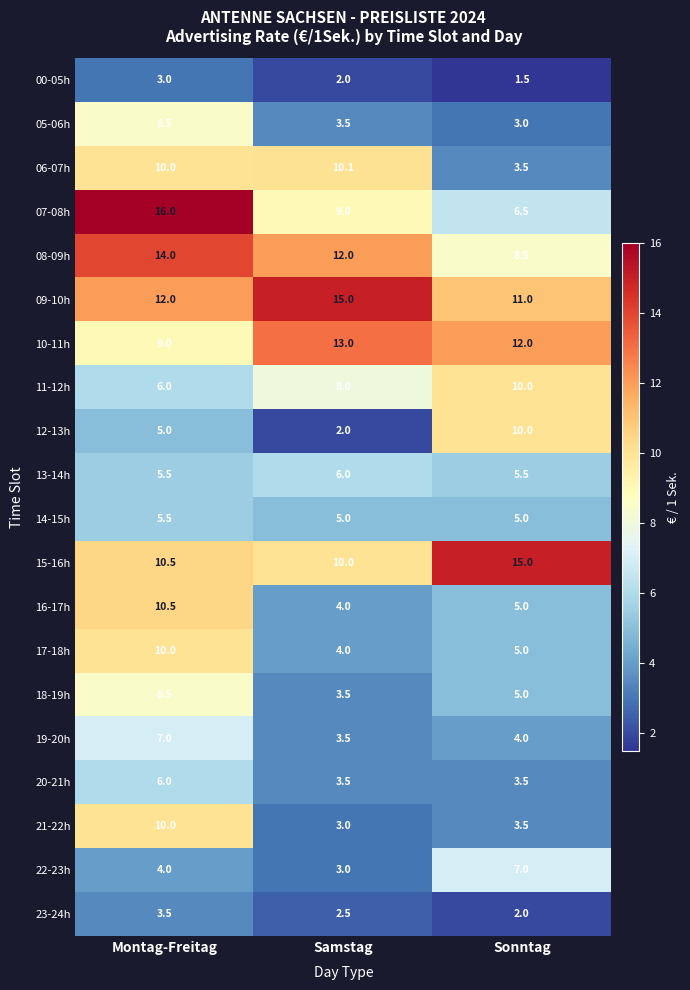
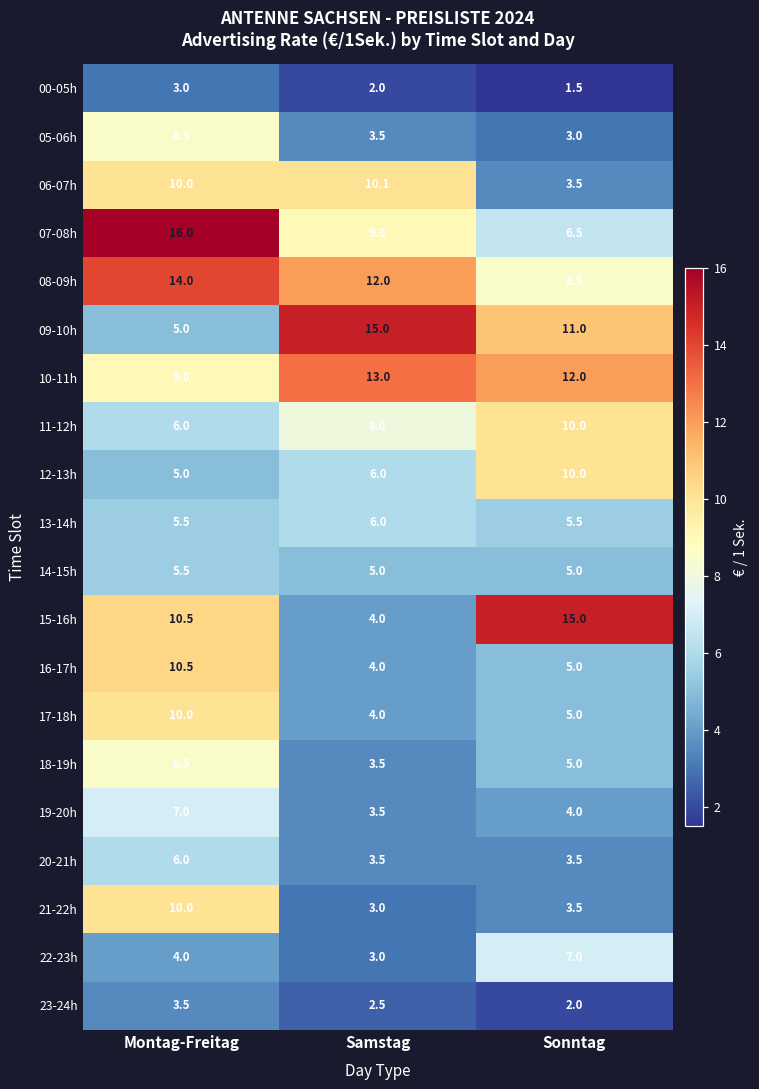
09-10h, Montag-Freitag: 12.0 -> 5.0
12-13h, Samstag: 2.0 -> 6.0
15-16h, Samstag: 10.0 -> 4.0
